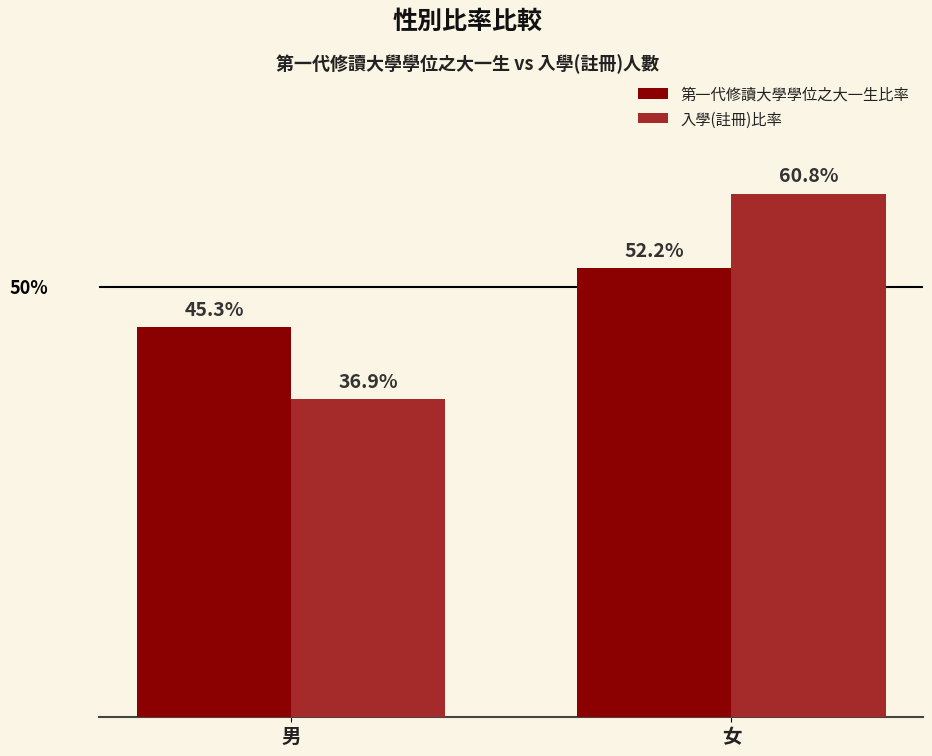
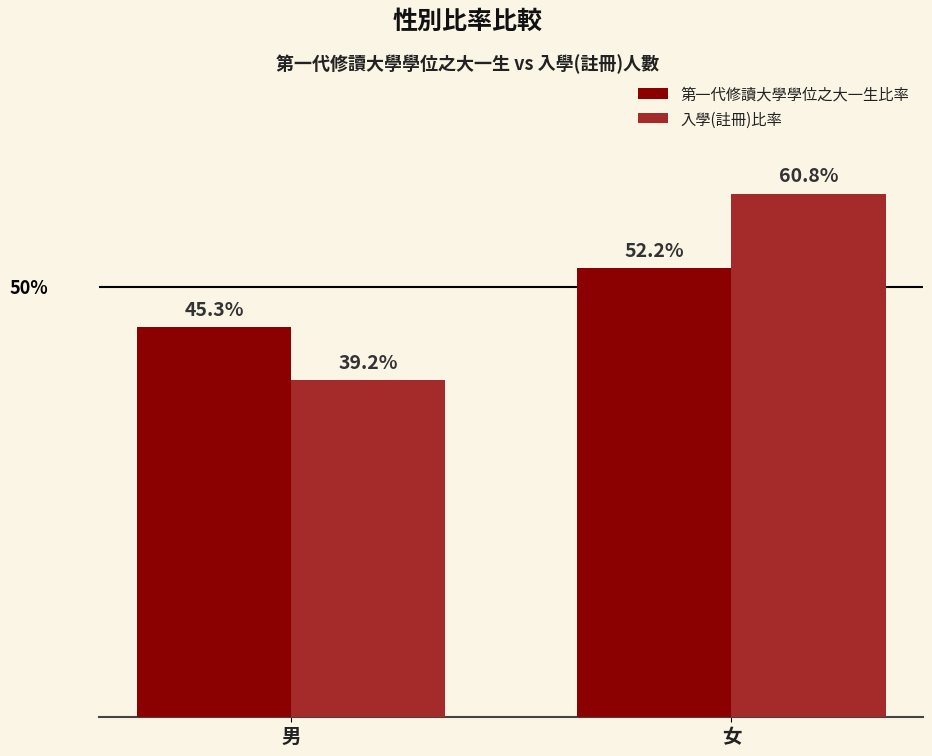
入學(註冊)比率, 男: 36.9% -> 39.2%
